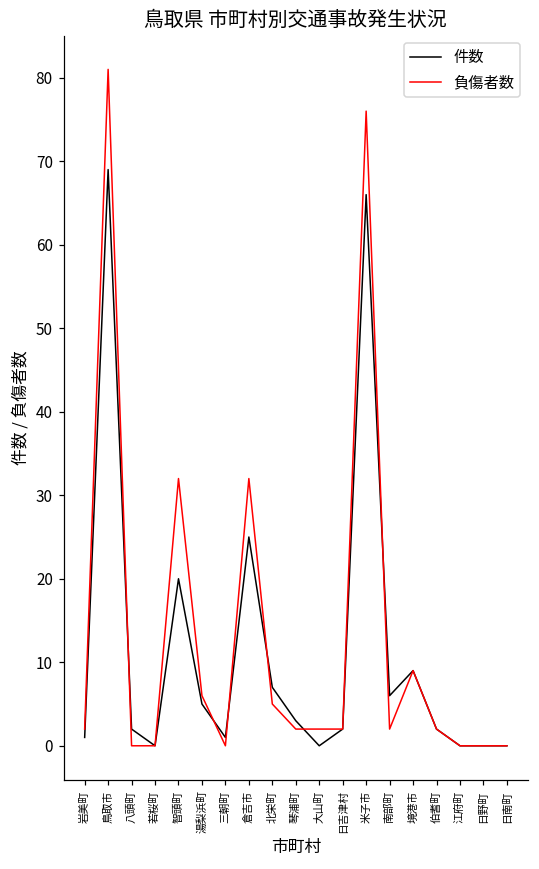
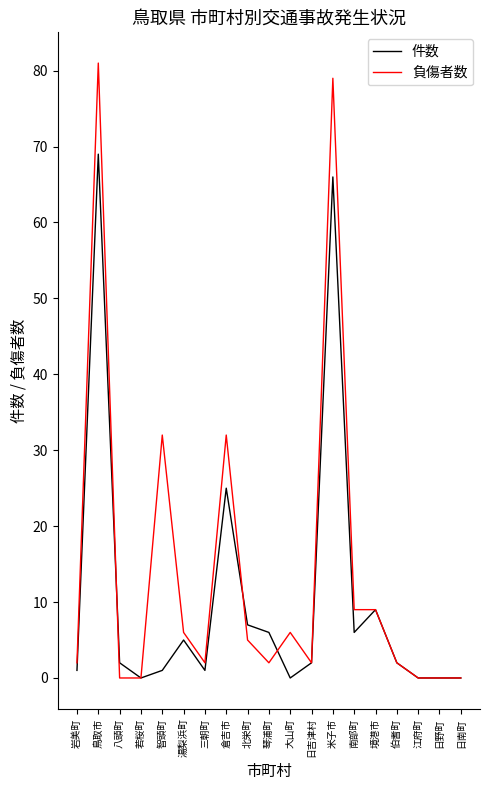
件数, 智頭町: 20 -> 1
負傷者数, 三朝町: 0 -> 2
件数, 琴浦町: 3 -> 6
負傷者数, 大山町: 2 -> 6
負傷者数, 米子市: 76 -> 79
負傷者数, 南部町: 2 -> 9
